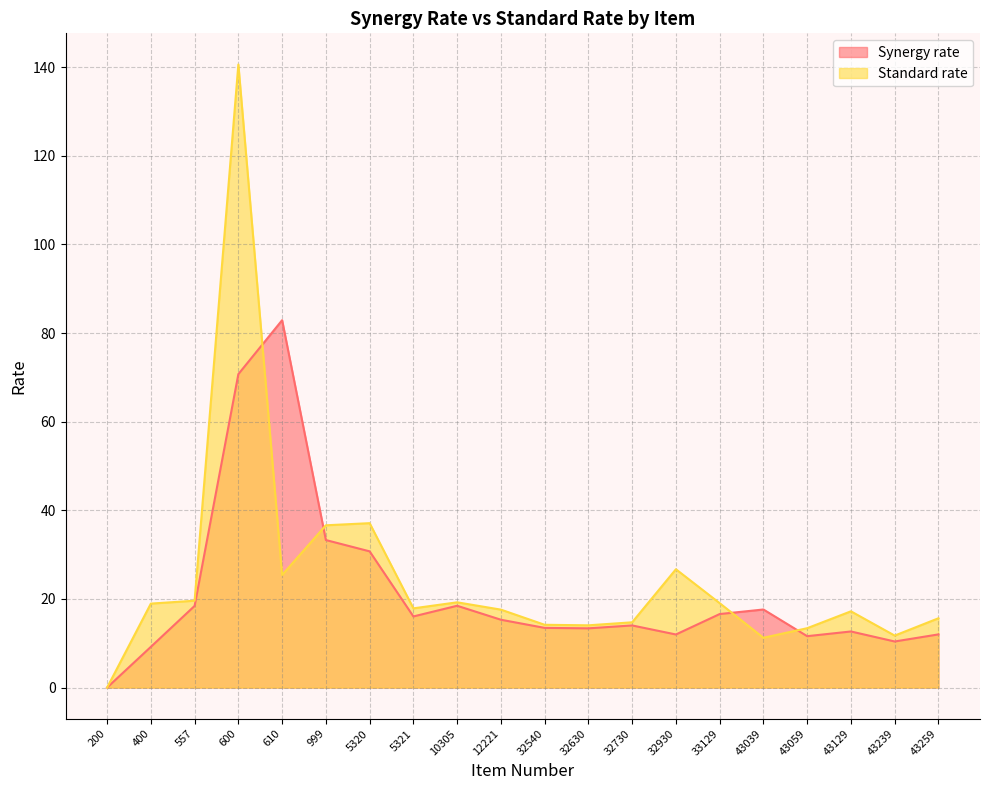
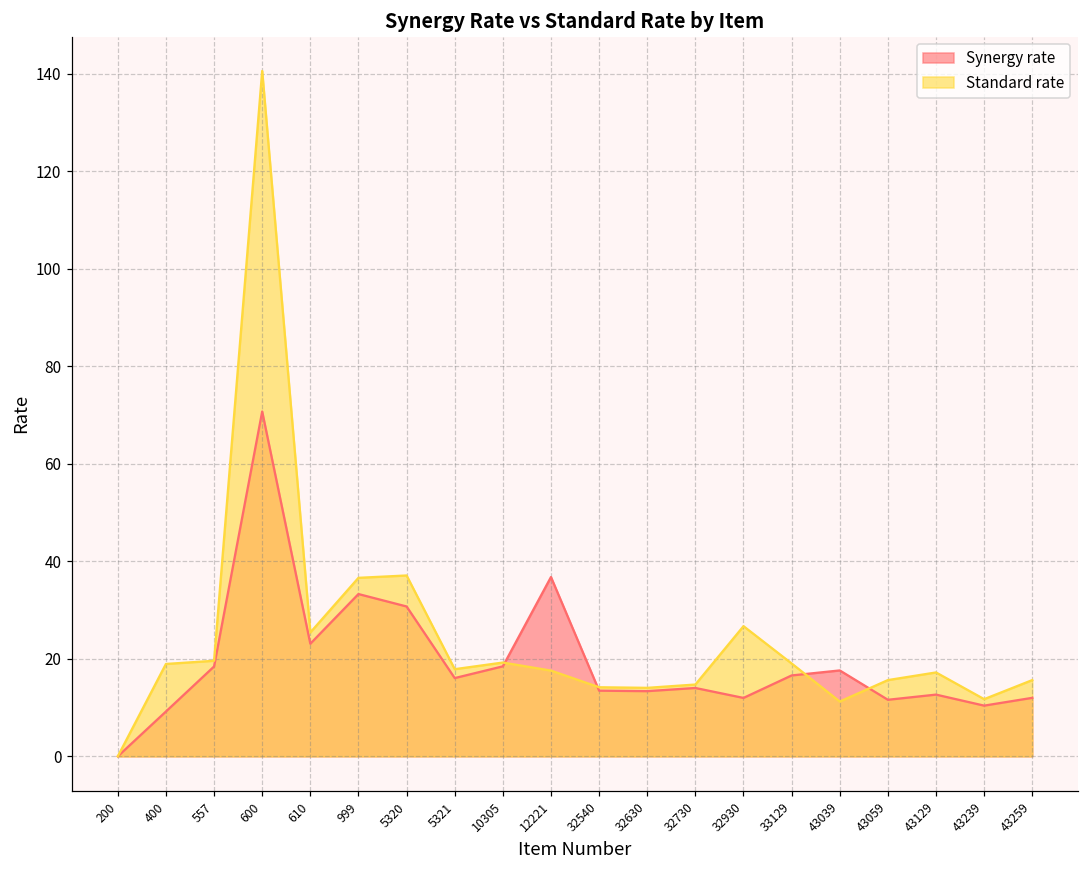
Synergy rate, 610: 83 -> 23
Synergy rate, 12221: 15 -> 37
Standard rate, 43059: 13 -> 16
